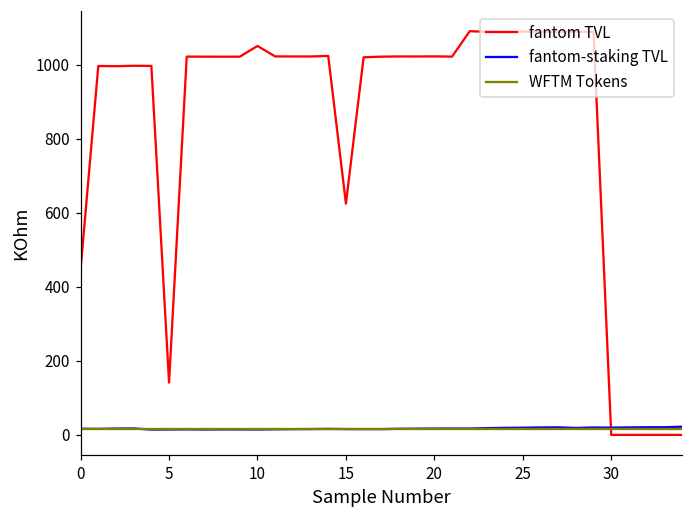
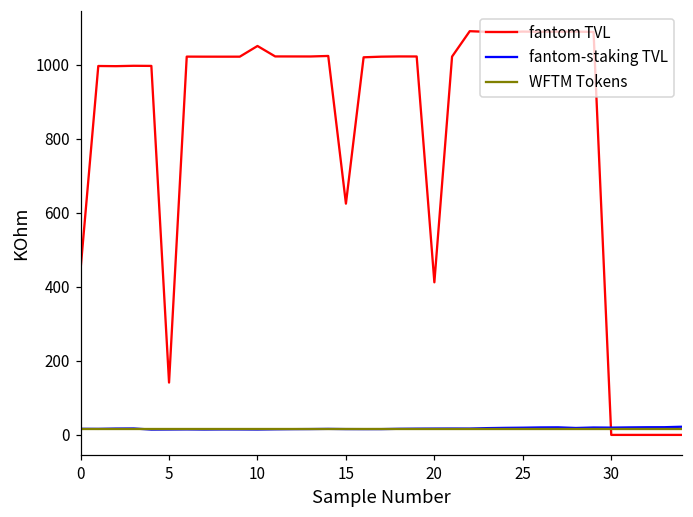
fantom TVL, 20: 1020 -> 410
